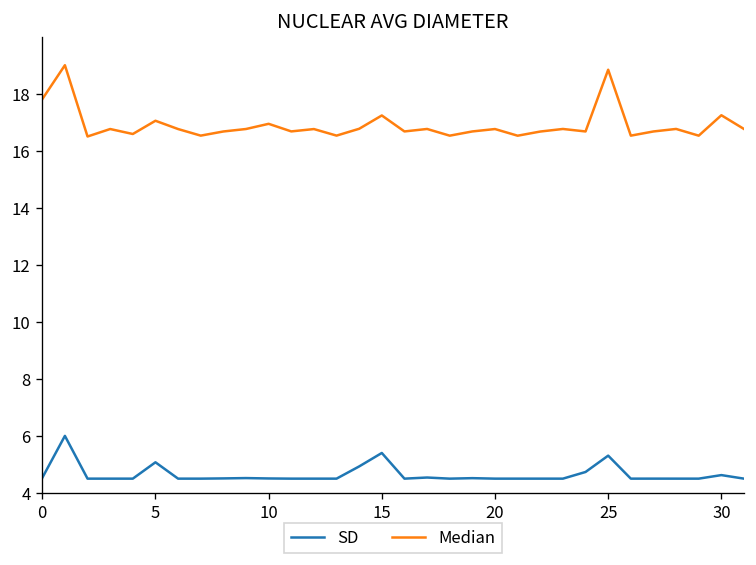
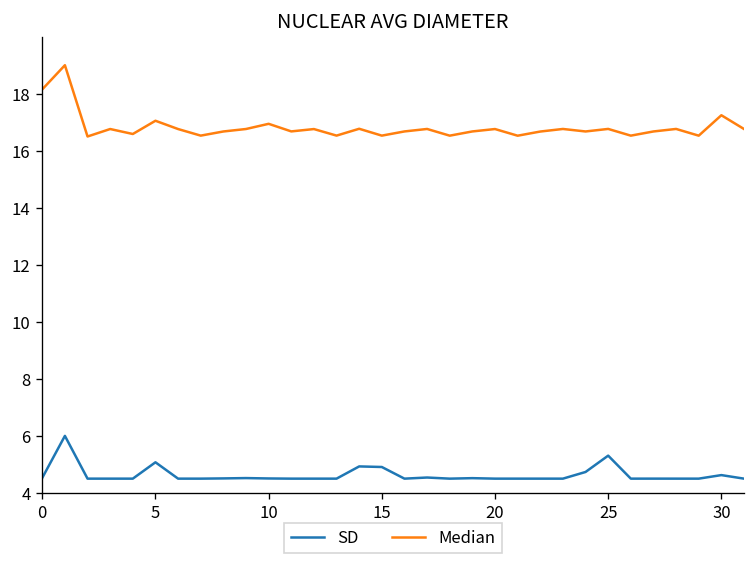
Median, 0: 17.8 -> 18.2
SD, 15: 5.4 -> 4.9
Median, 15: 17.2 -> 16.5
Median, 25: 18.8 -> 16.8
